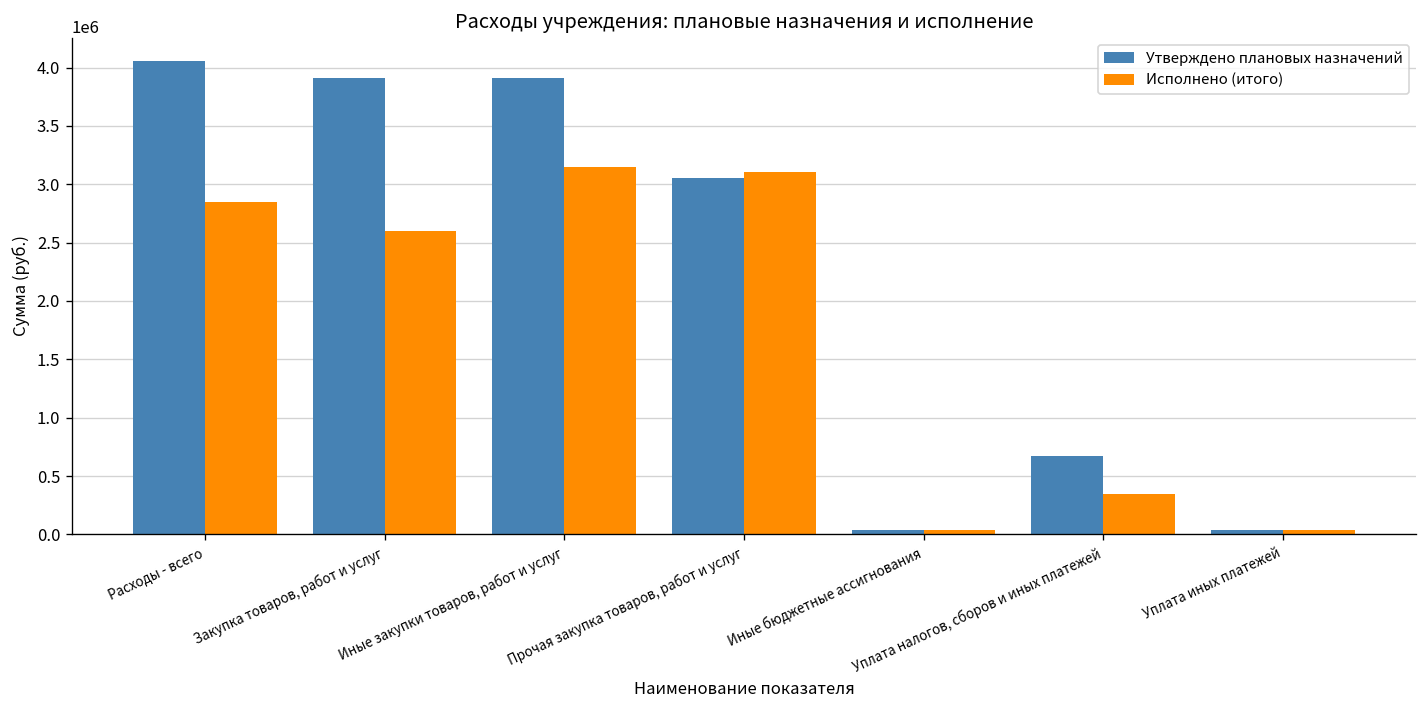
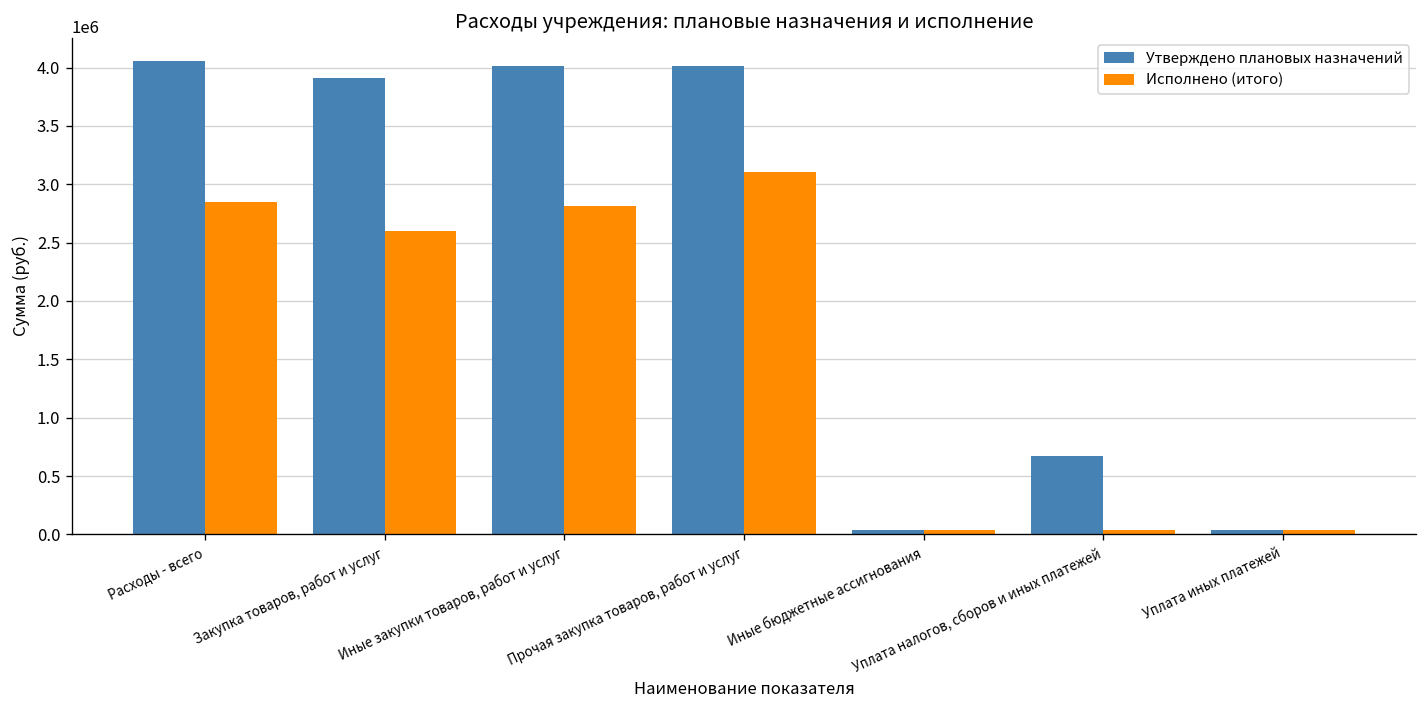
Утверждено плановых назначений, Иные закупки товаров, работ и услуг: 3900000 -> 4000000
Исполнено (итого), Иные закупки товаров, работ и услуг: 3200000 -> 2800000
Утверждено плановых назначений, Прочая закупка товаров, работ и услуг: 3100000 -> 4000000
Исполнено (итого), Уплата налогов, сборов и иных платежей: 300000 -> 0
